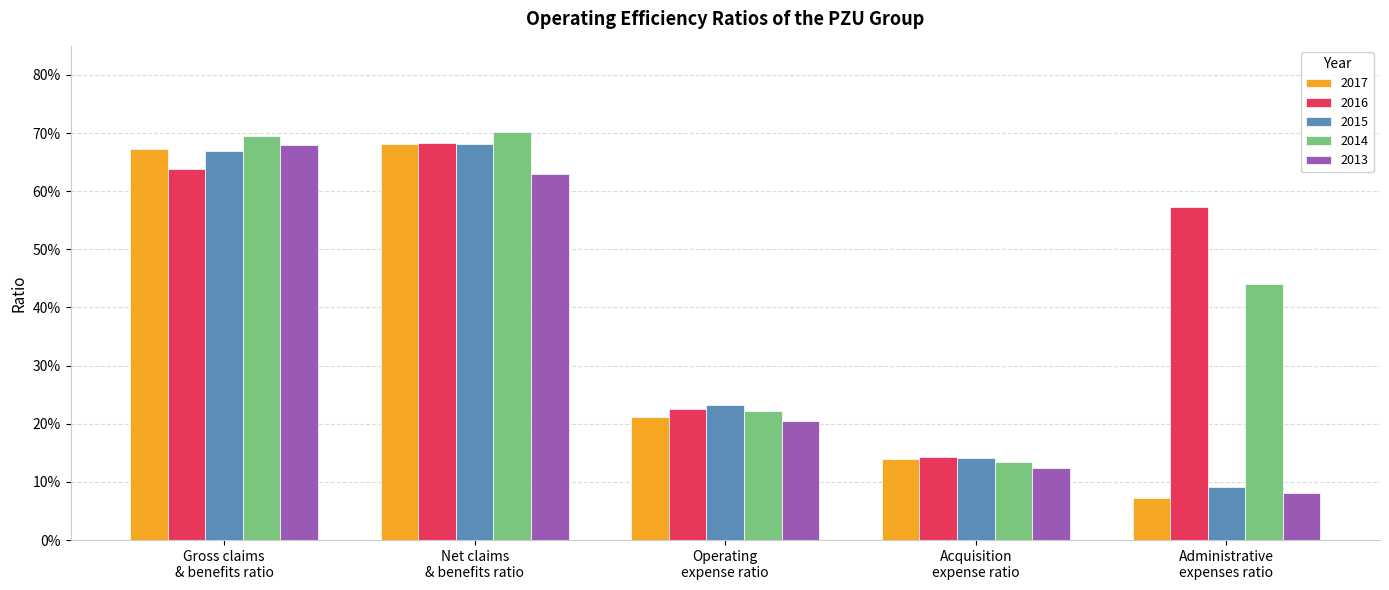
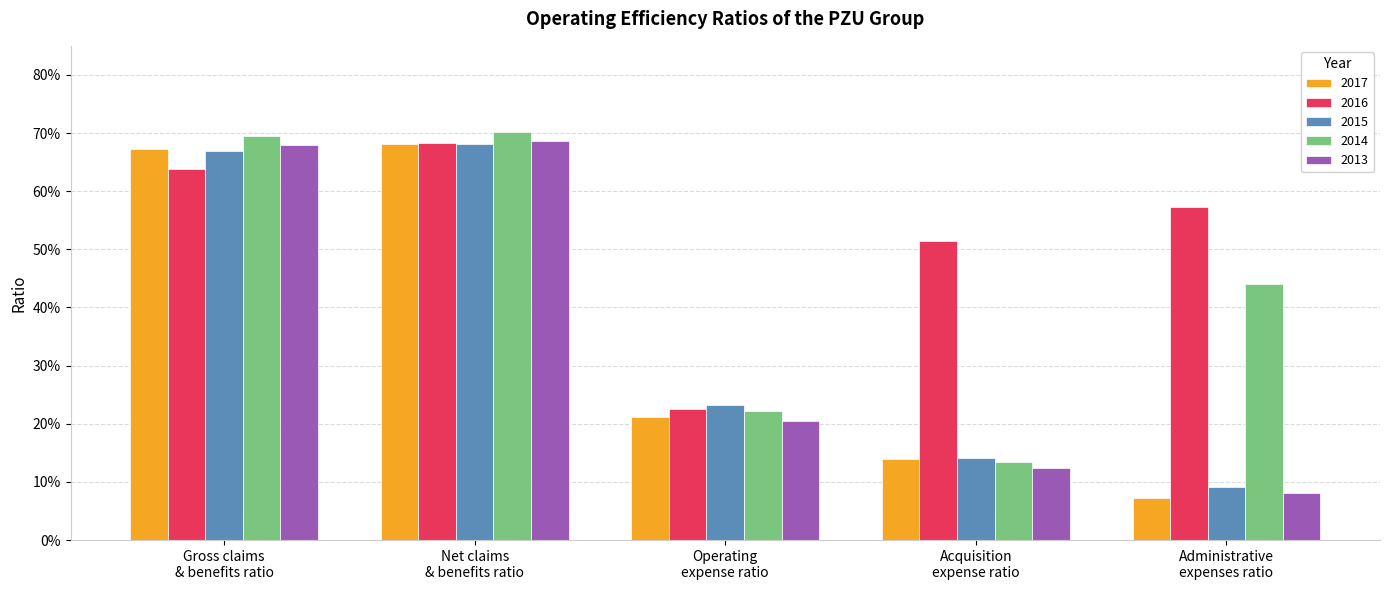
2013, Net claims & benefits ratio: 63% -> 69%
2016, Acquisition expense ratio: 14% -> 51%
